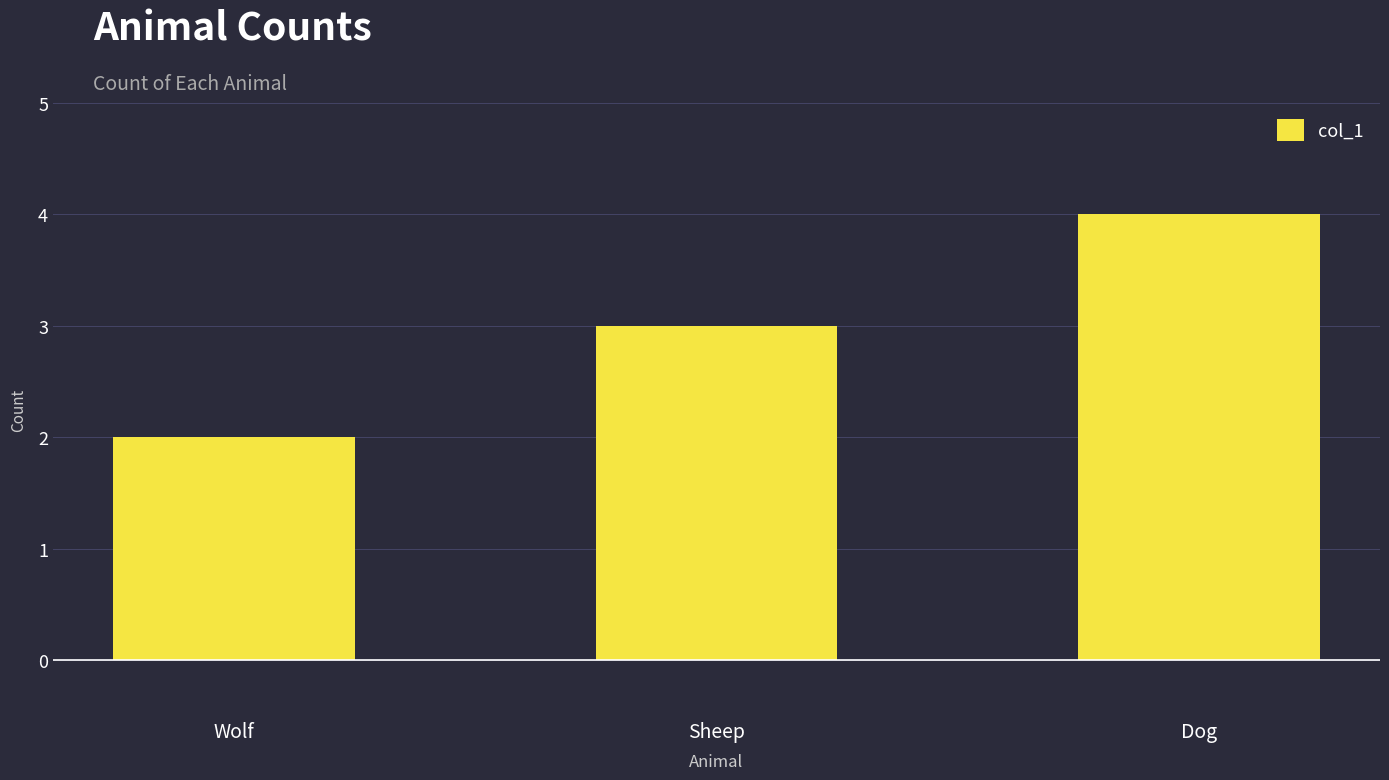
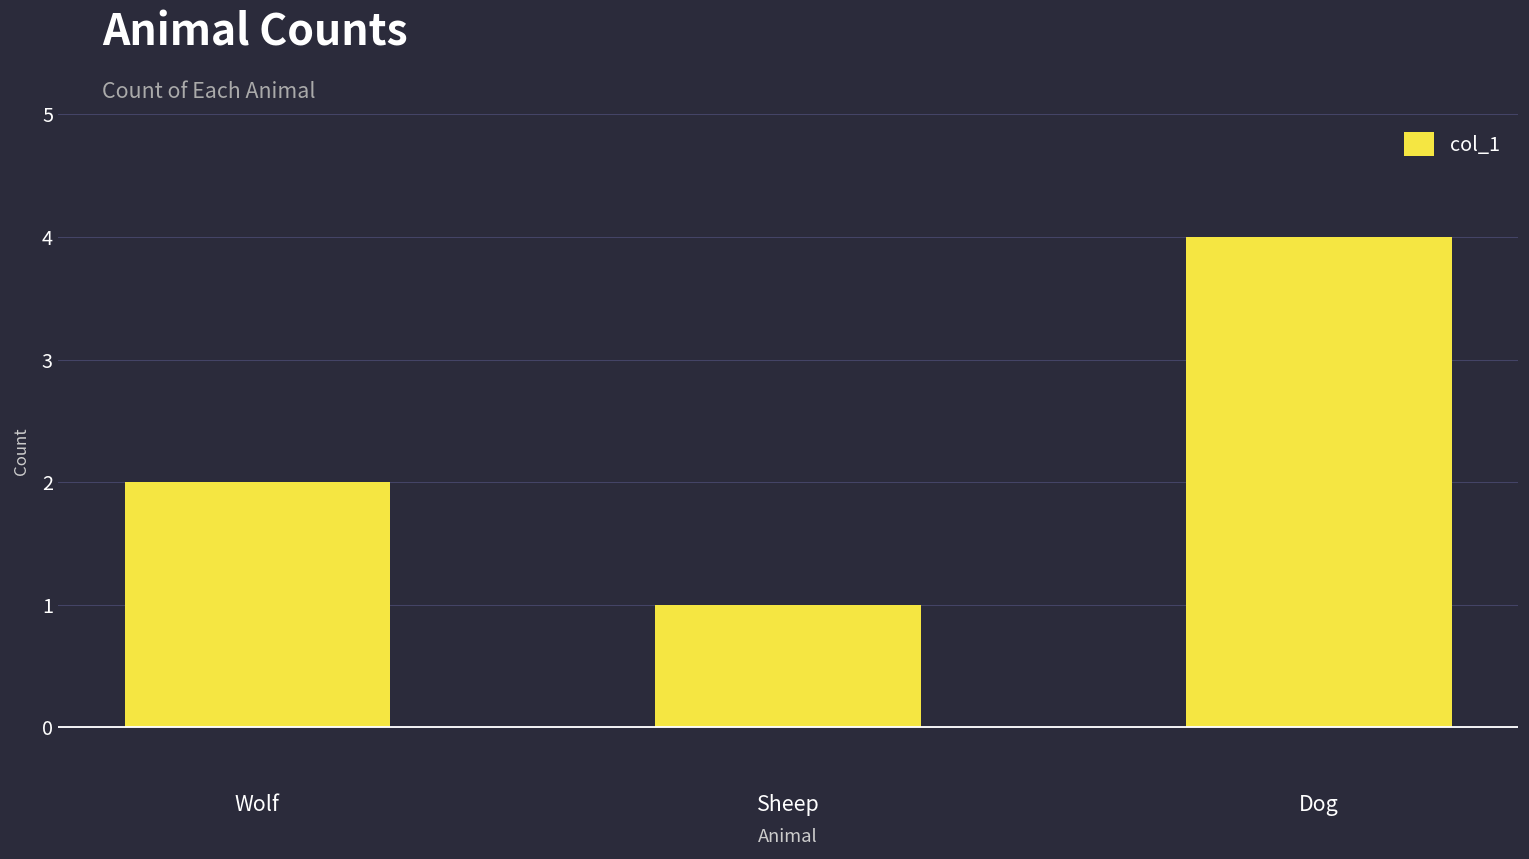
Sheep: 3 -> 1
